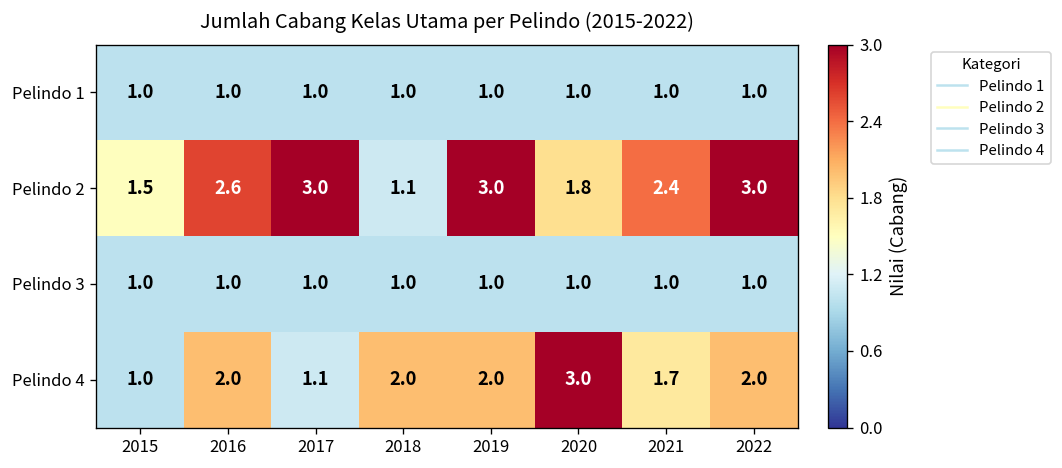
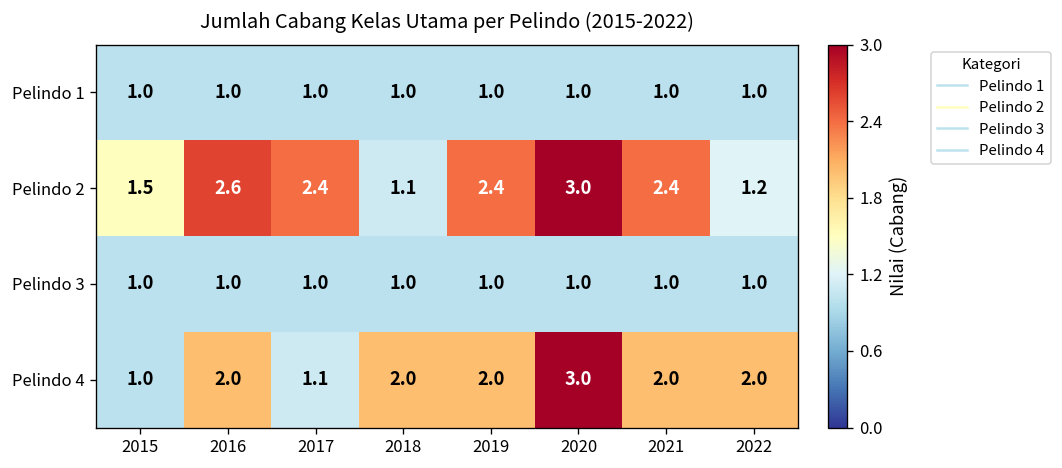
Pelindo 2, 2017: 3.0 -> 2.4
Pelindo 2, 2019: 3.0 -> 2.4
Pelindo 2, 2020: 1.8 -> 3.0
Pelindo 2, 2022: 3.0 -> 1.2
Pelindo 4, 2021: 1.7 -> 2.0
